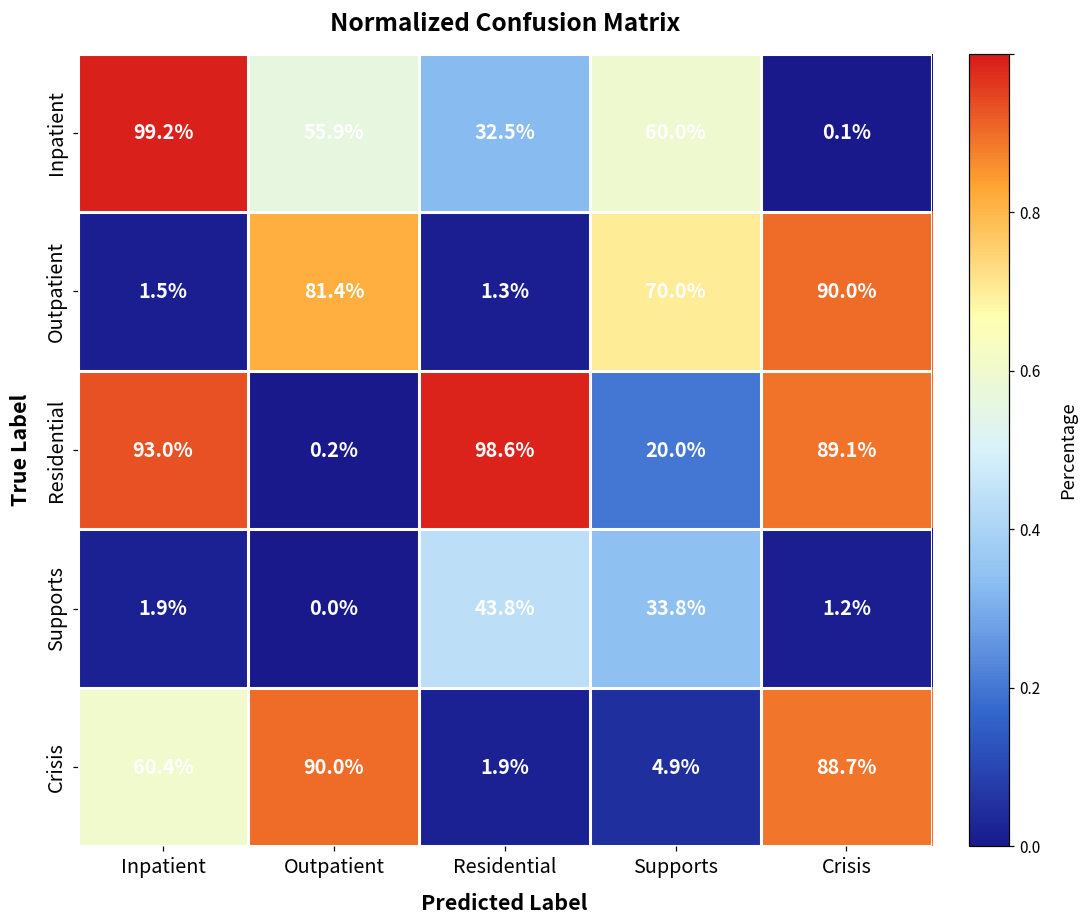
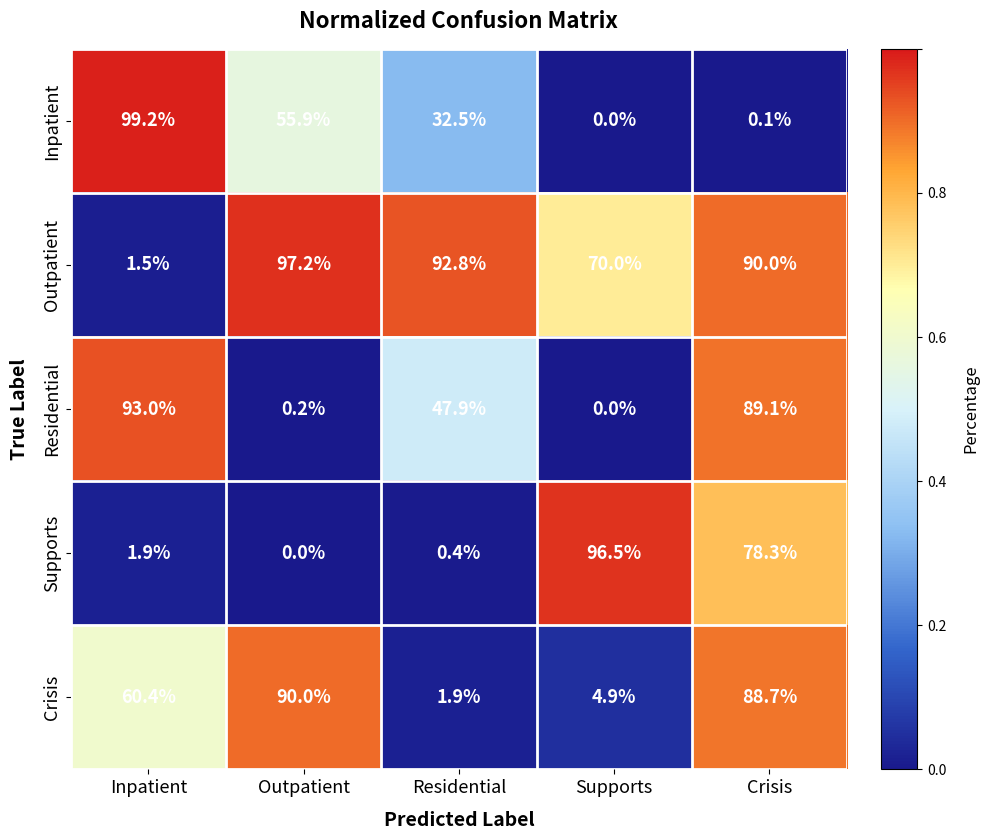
Inpatient, Supports: 60.0% -> 0.0%
Outpatient, Outpatient: 81.4% -> 97.2%
Outpatient, Residential: 1.3% -> 92.8%
Residential, Residential: 98.6% -> 47.9%
Residential, Supports: 20.0% -> 0.0%
Supports, Residential: 43.8% -> 0.4%
Supports, Supports: 33.8% -> 96.5%
Supports, Crisis: 1.2% -> 78.3%
